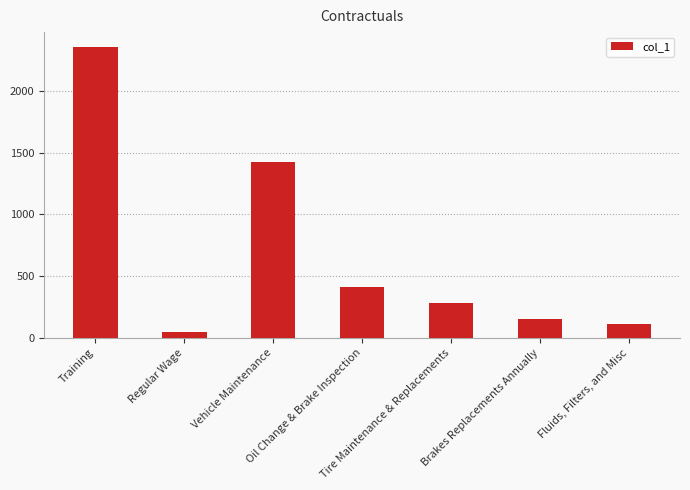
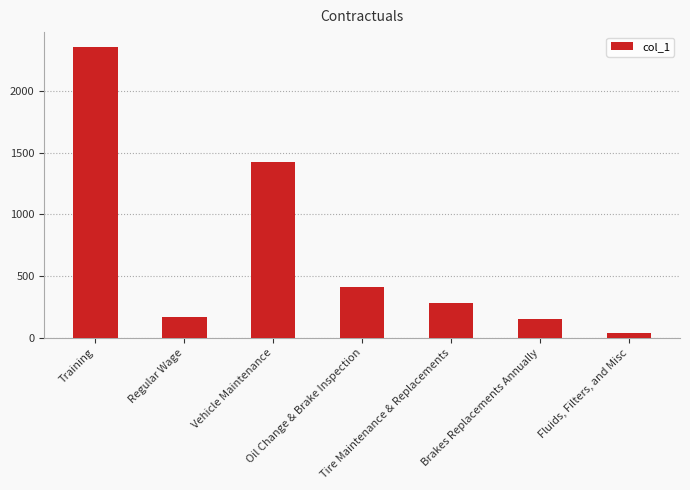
Regular Wage: 50 -> 170
Fluids, Filters, and Misc: 110 -> 40
